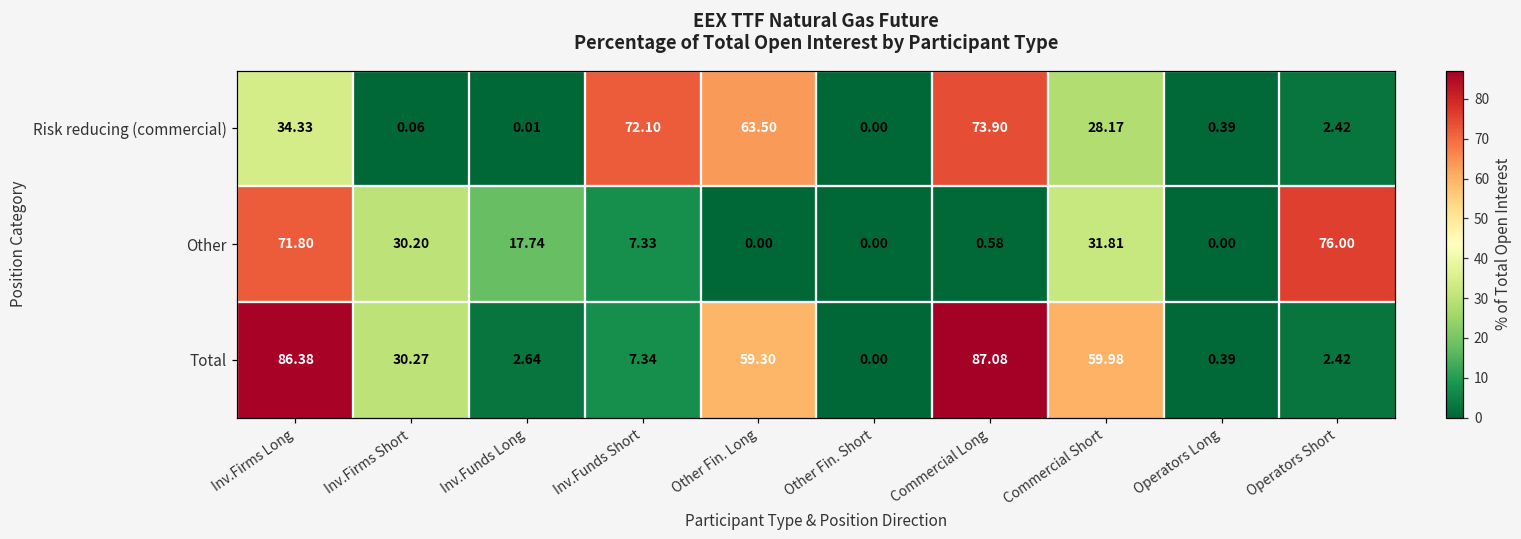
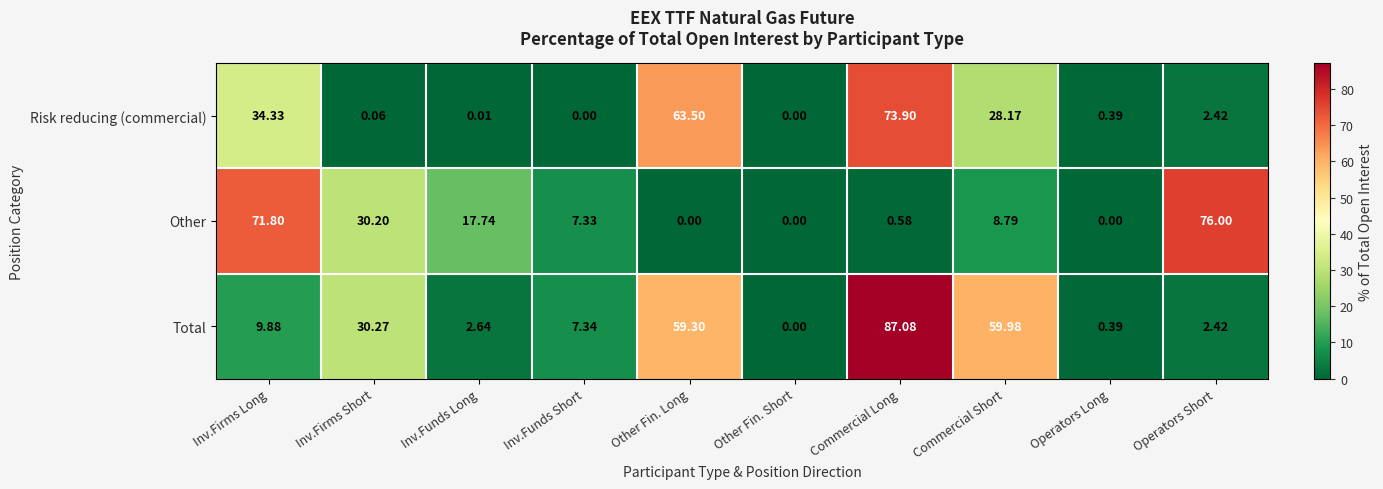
Risk reducing (commercial), Inv.Funds Short: 72.10 -> 0.00
Other, Commercial Short: 31.81 -> 8.79
Total, Inv.Firms Long: 86.38 -> 9.88
